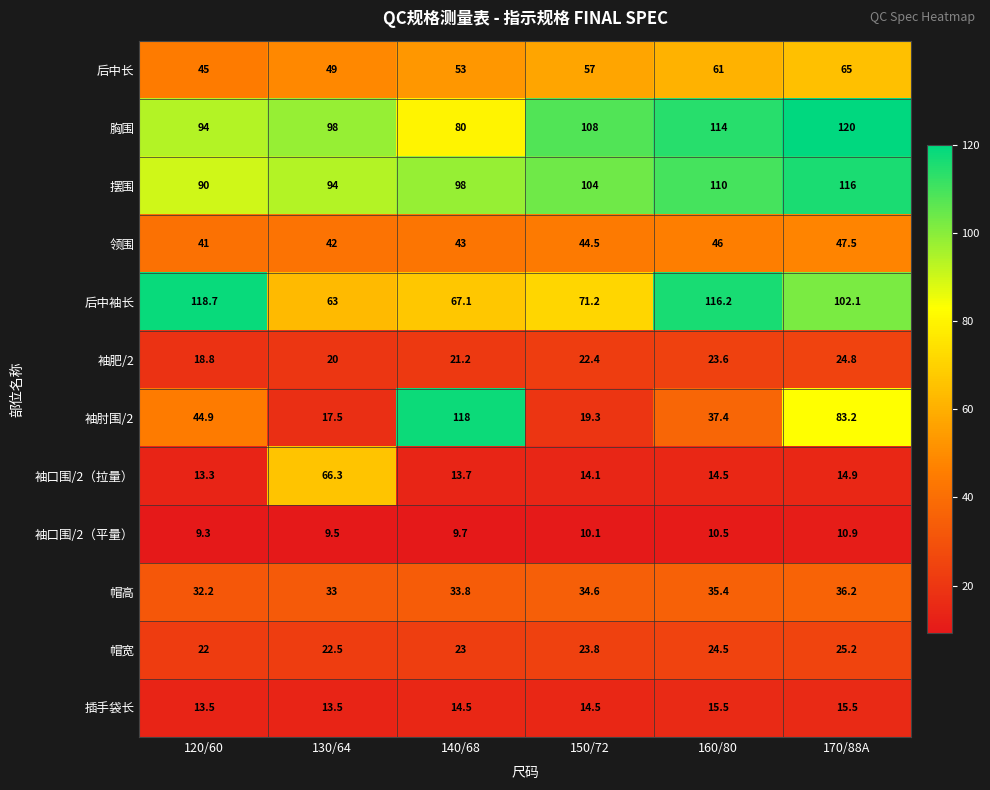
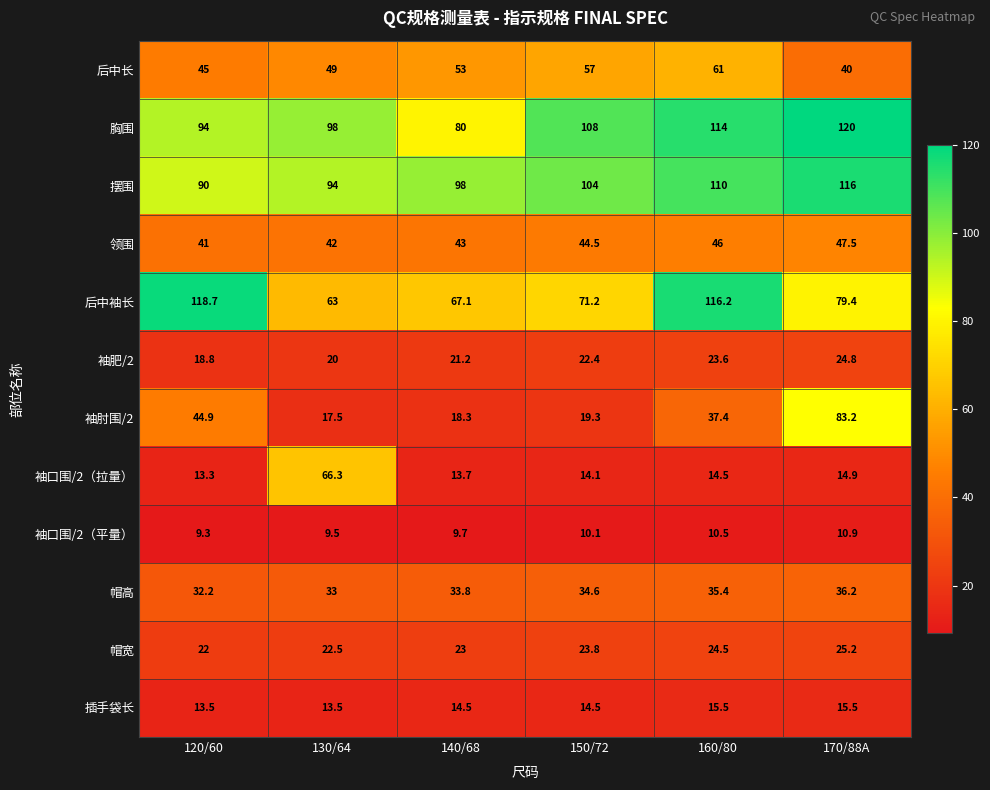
后中长, 170/88A: 65 -> 40
后中袖长, 170/88A: 102.1 -> 79.4
袖肘围/2, 140/68: 118 -> 18.3
